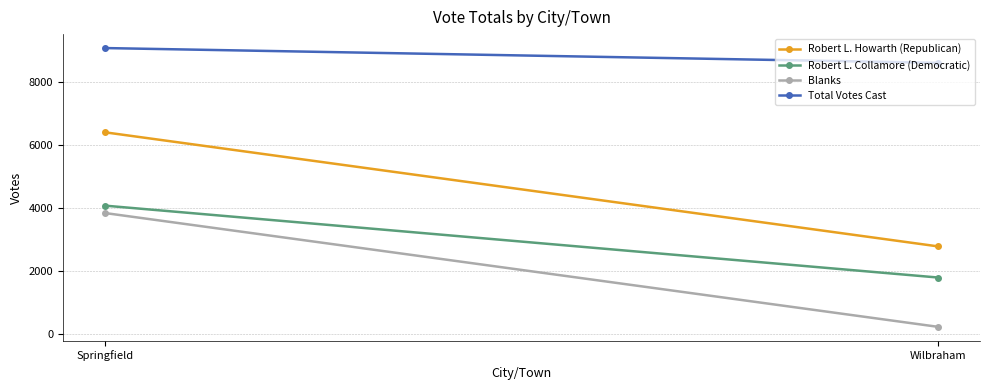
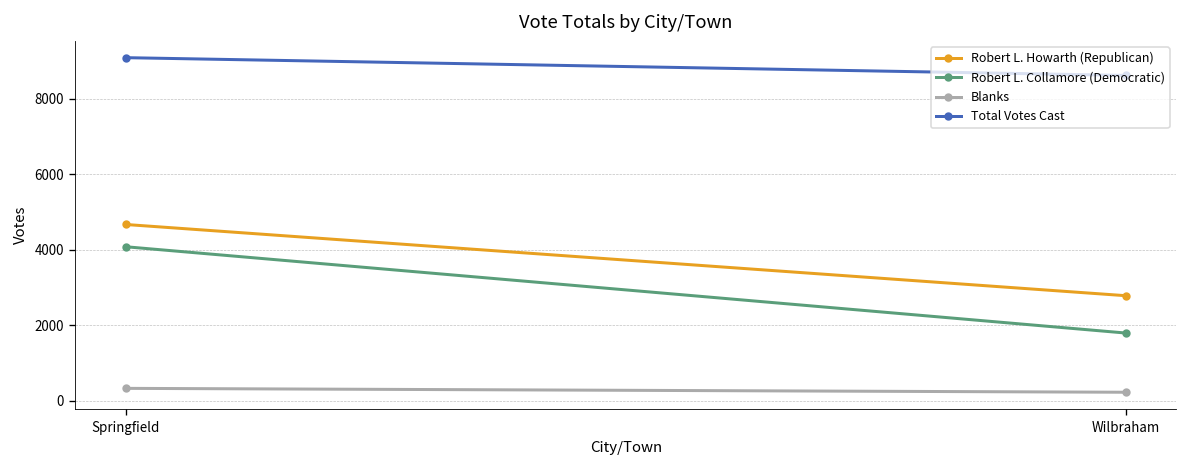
Robert L. Howarth (Republican), Springfield: 6400 -> 4700
Blanks, Springfield: 3800 -> 300
